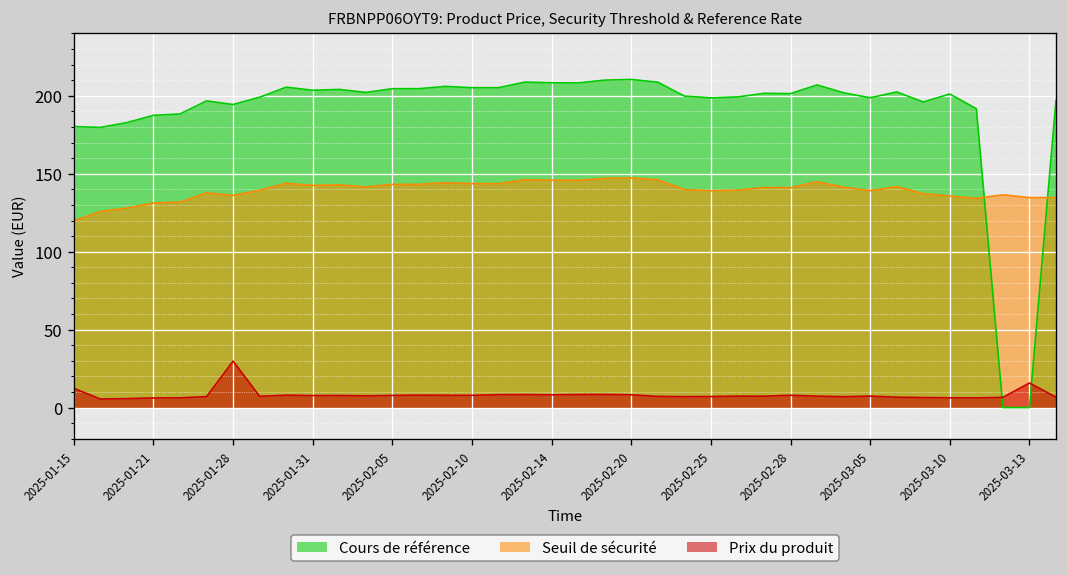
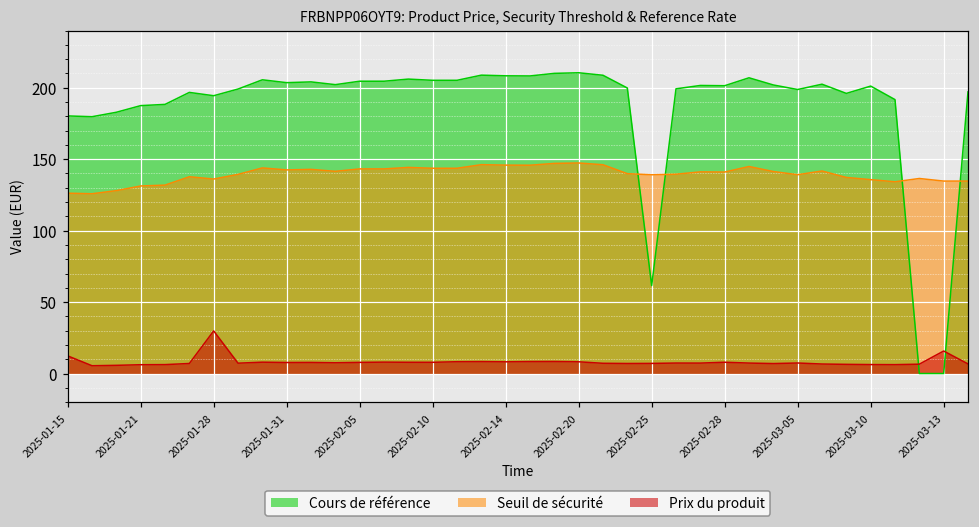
Seuil de sécurité, 2025-01-15: 120 -> 126
Cours de référence, 2025-02-25: 199 -> 62
